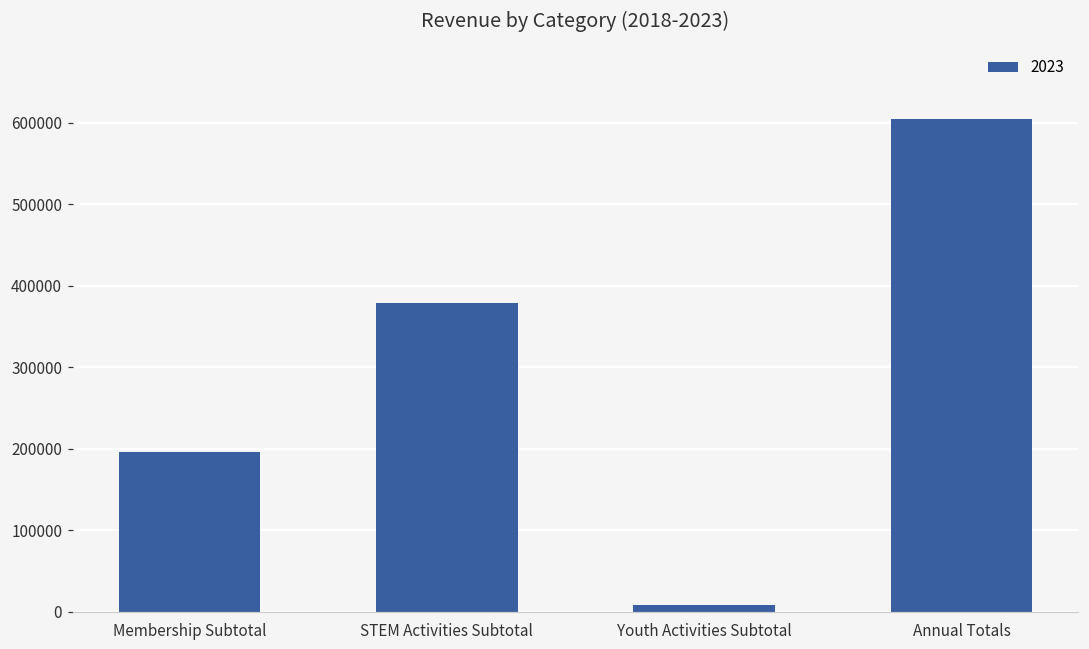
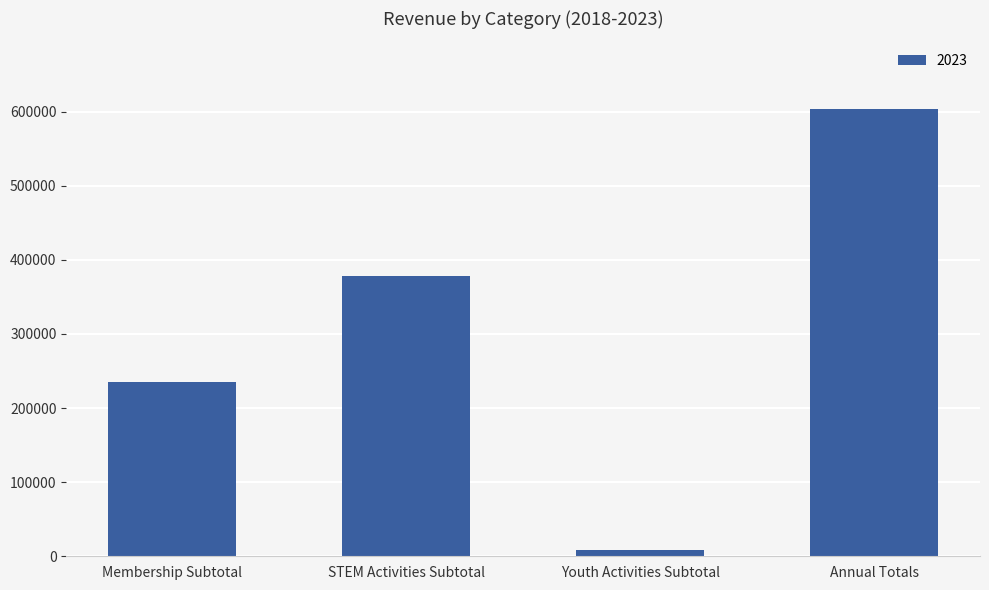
Membership Subtotal: 200000 -> 240000
